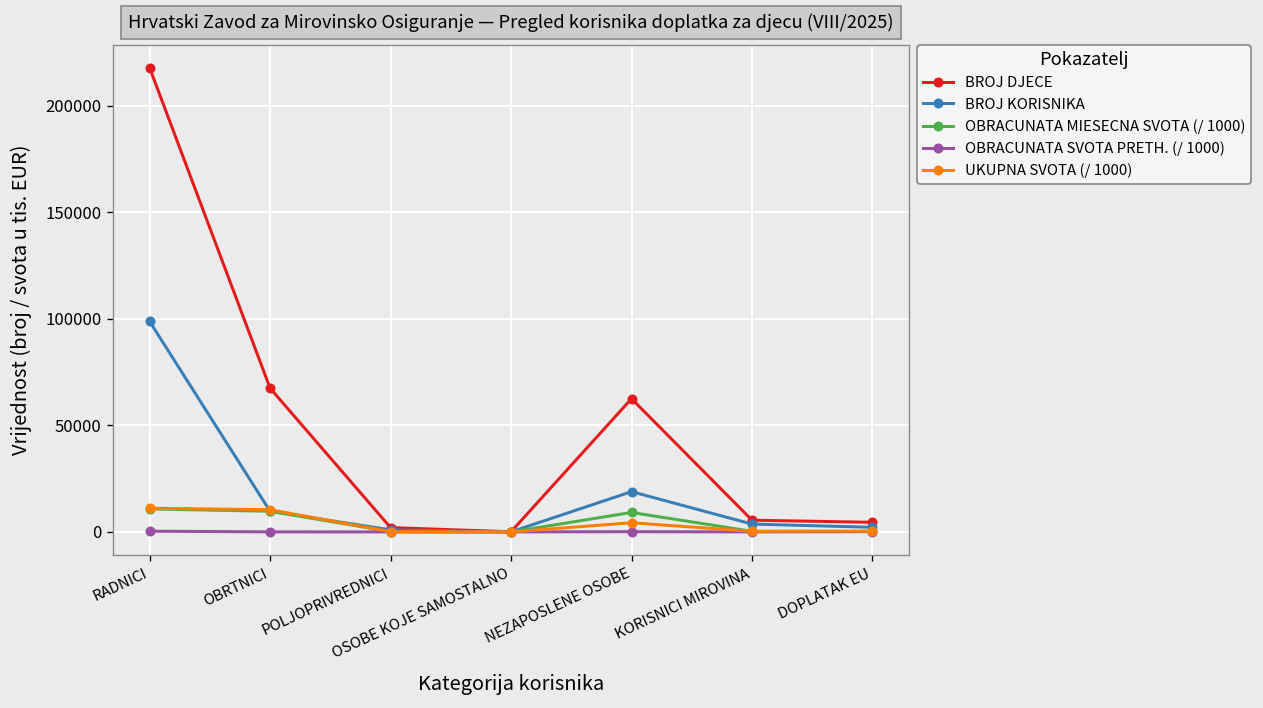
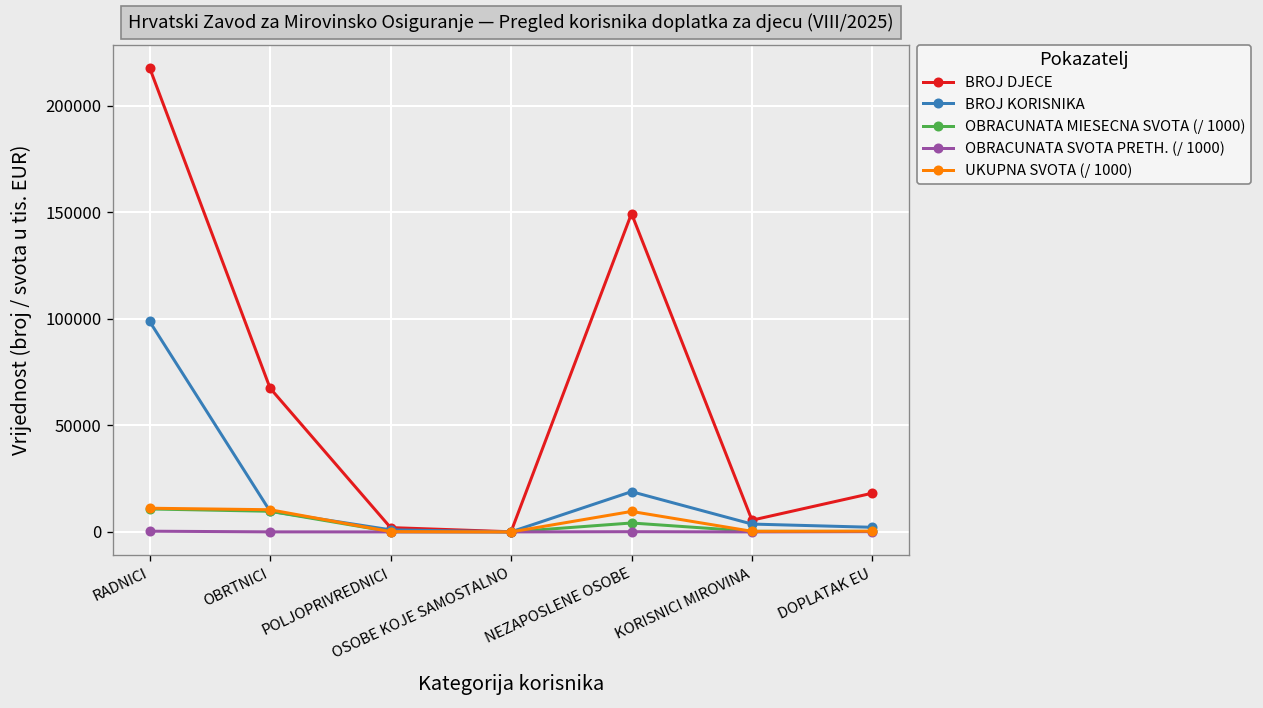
BROJ DJECE, NEZAPOSLENE OSOBE: 63000 -> 149000
OBRACUNATA MIESECNA SVOTA (/ 1000), NEZAPOSLENE OSOBE: 9000 -> 4000
UKUPNA SVOTA (/ 1000), NEZAPOSLENE OSOBE: 4000 -> 10000
BROJ DJECE, DOPLATAK EU: 5000 -> 18000
